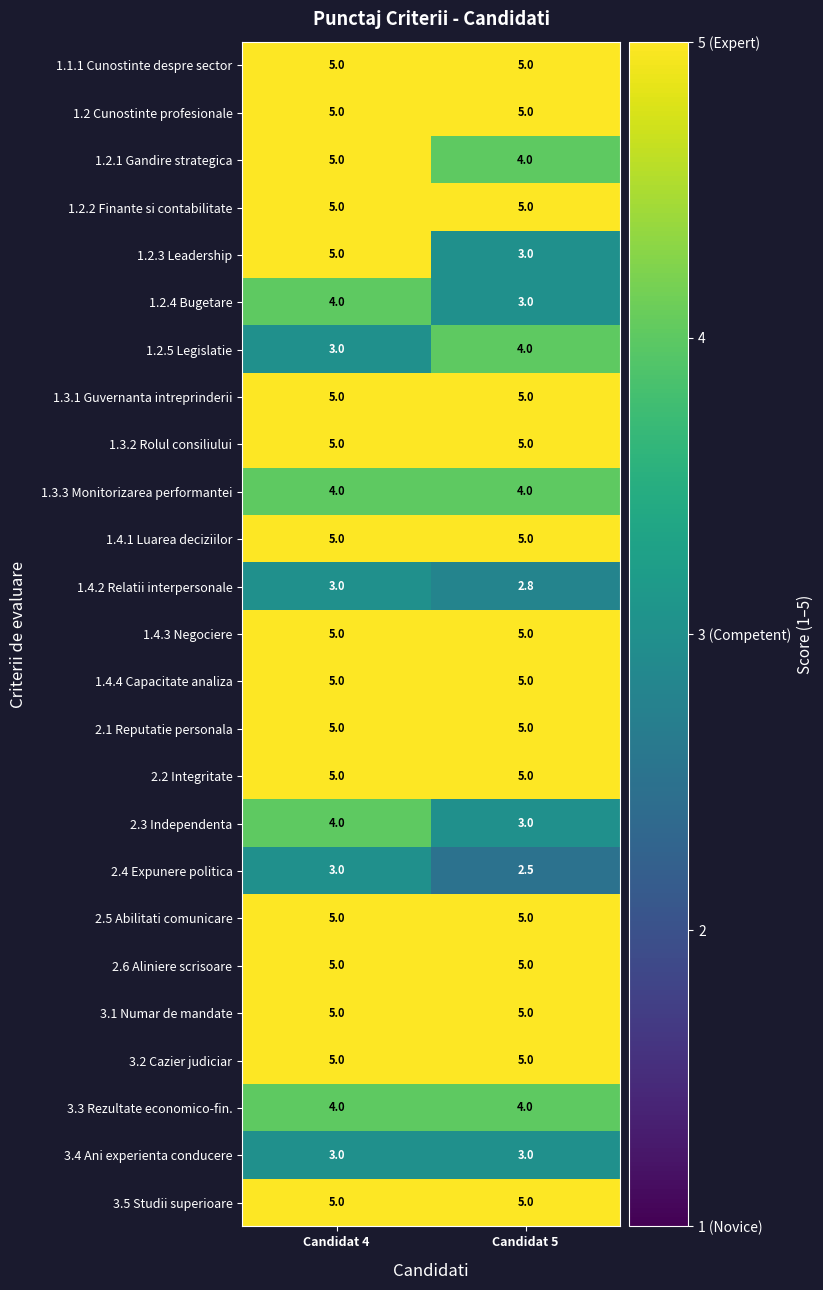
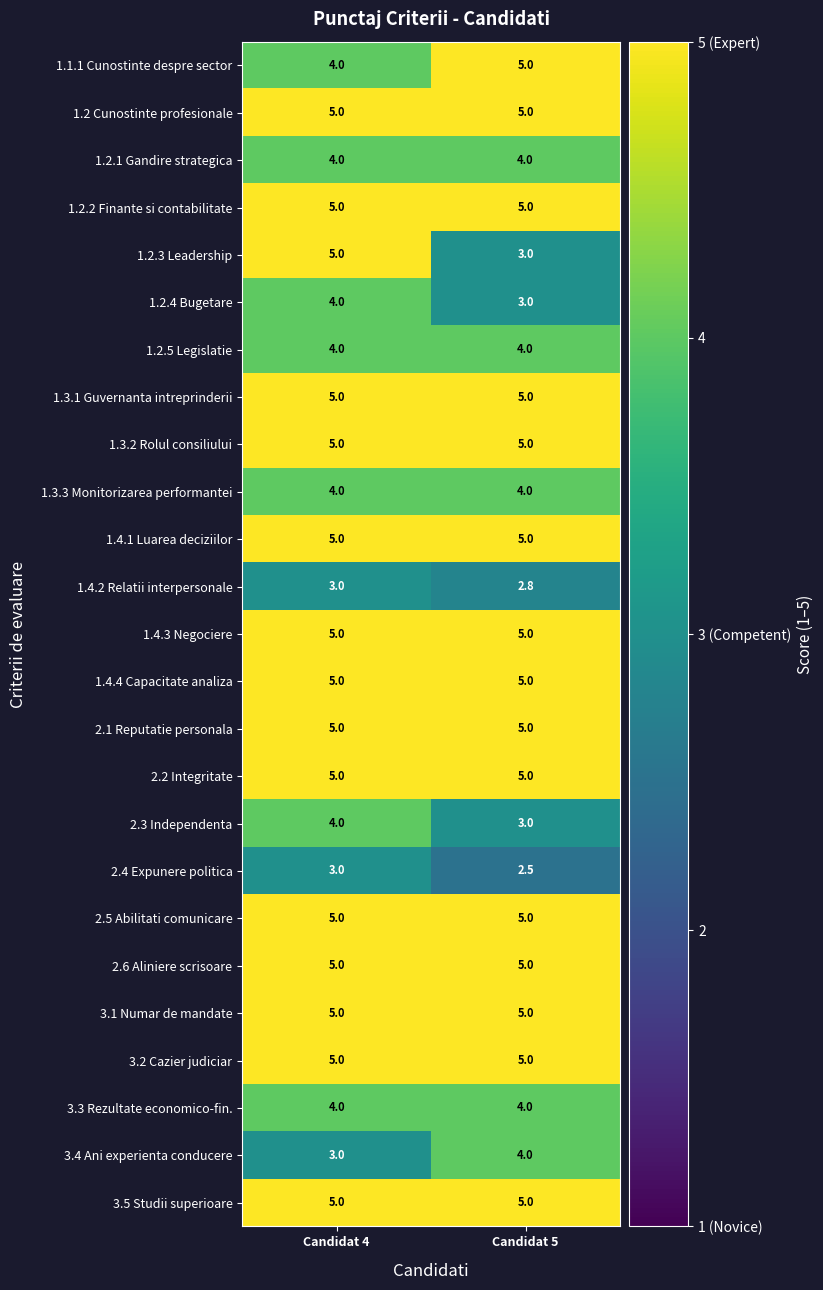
1.1.1 Cunostinte despre sector, Candidat 4: 5.0 -> 4.0
1.2.1 Gandire strategica, Candidat 4: 5.0 -> 4.0
1.2.5 Legislatie, Candidat 4: 3.0 -> 4.0
3.4 Ani experienta conducere, Candidat 5: 3.0 -> 4.0
